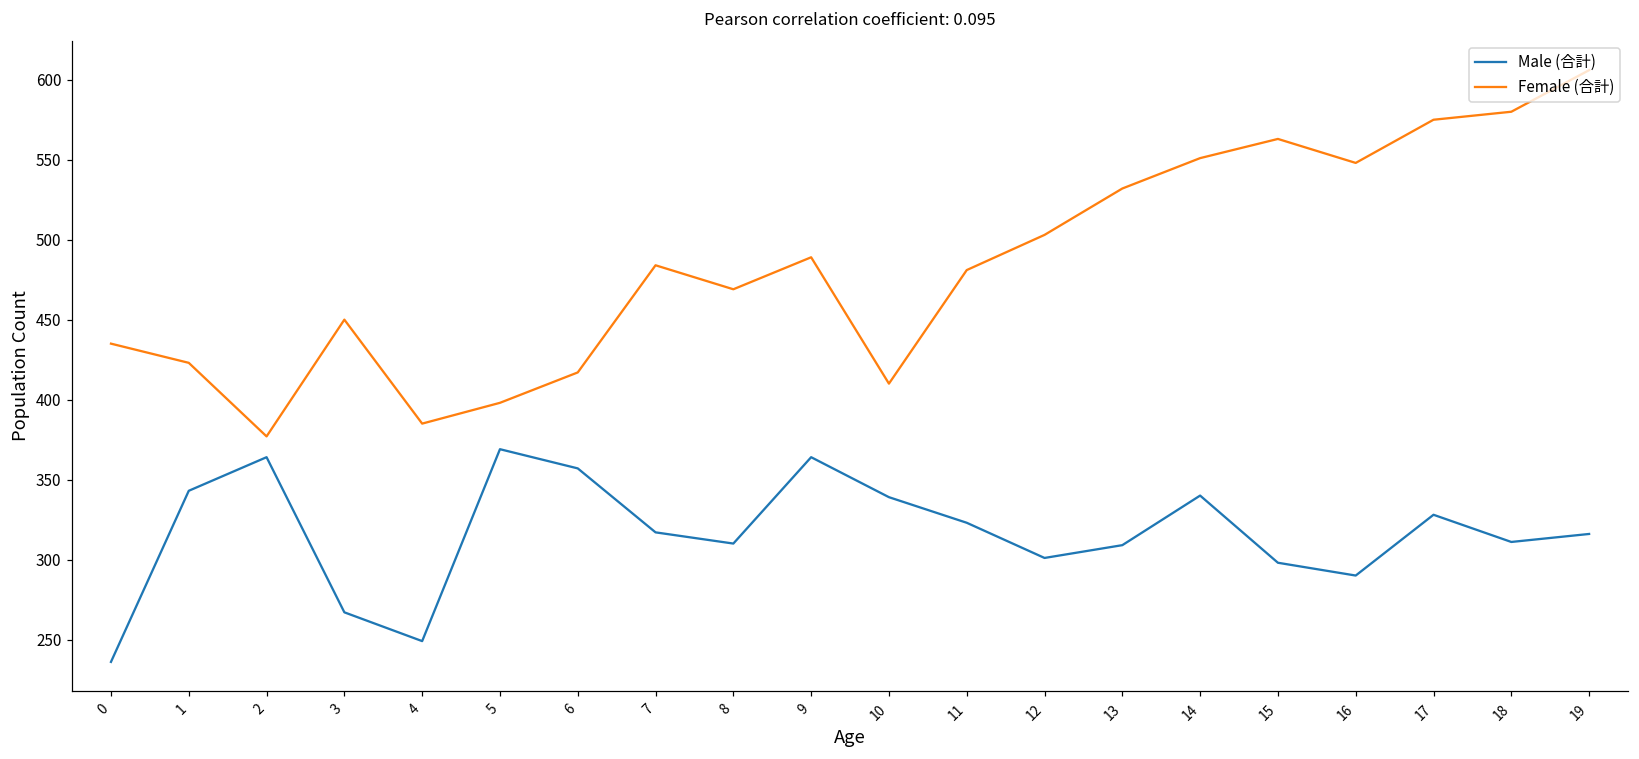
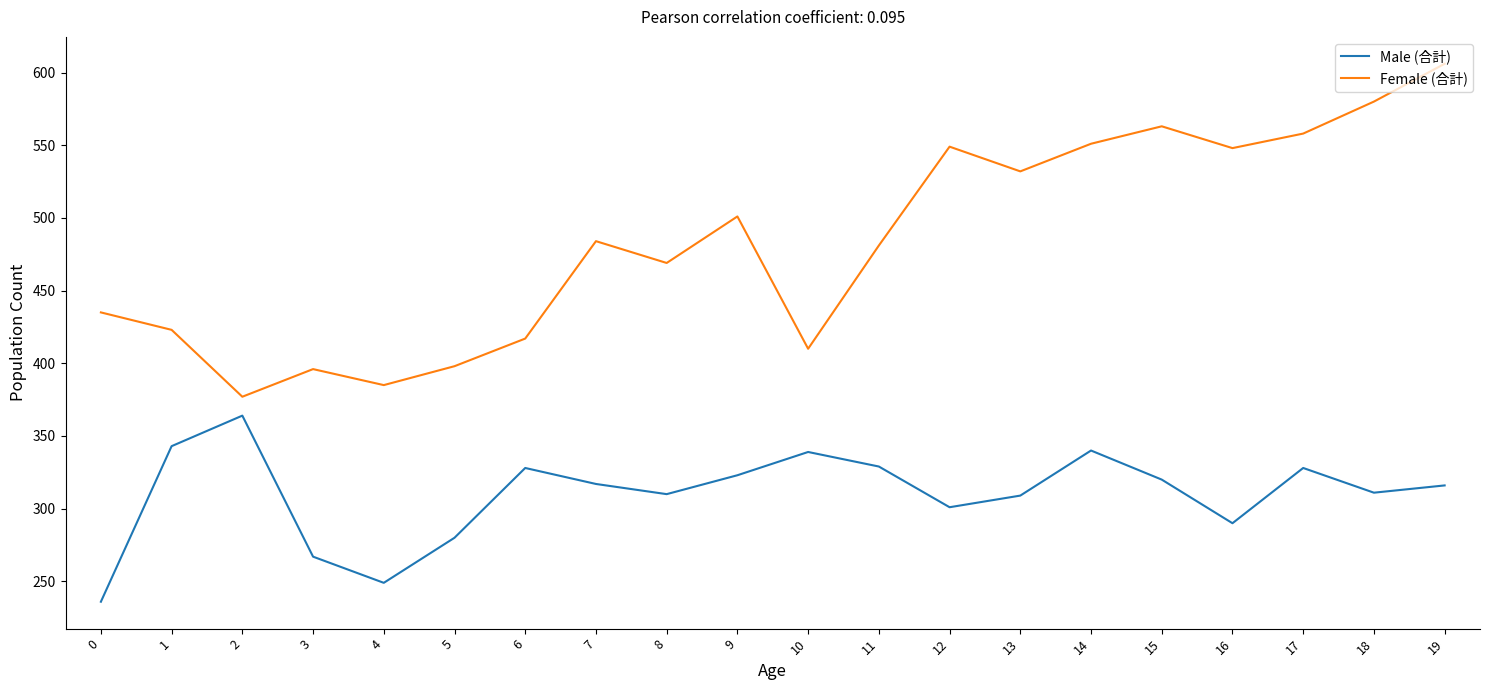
Female (合計), 3: 450 -> 396
Male (合計), 5: 369 -> 280
Male (合計), 6: 357 -> 328
Male (合計), 9: 364 -> 323
Female (合計), 9: 489 -> 501
Male (合計), 11: 323 -> 329
Female (合計), 12: 503 -> 549
Male (合計), 15: 298 -> 320
Female (合計), 17: 575 -> 558
